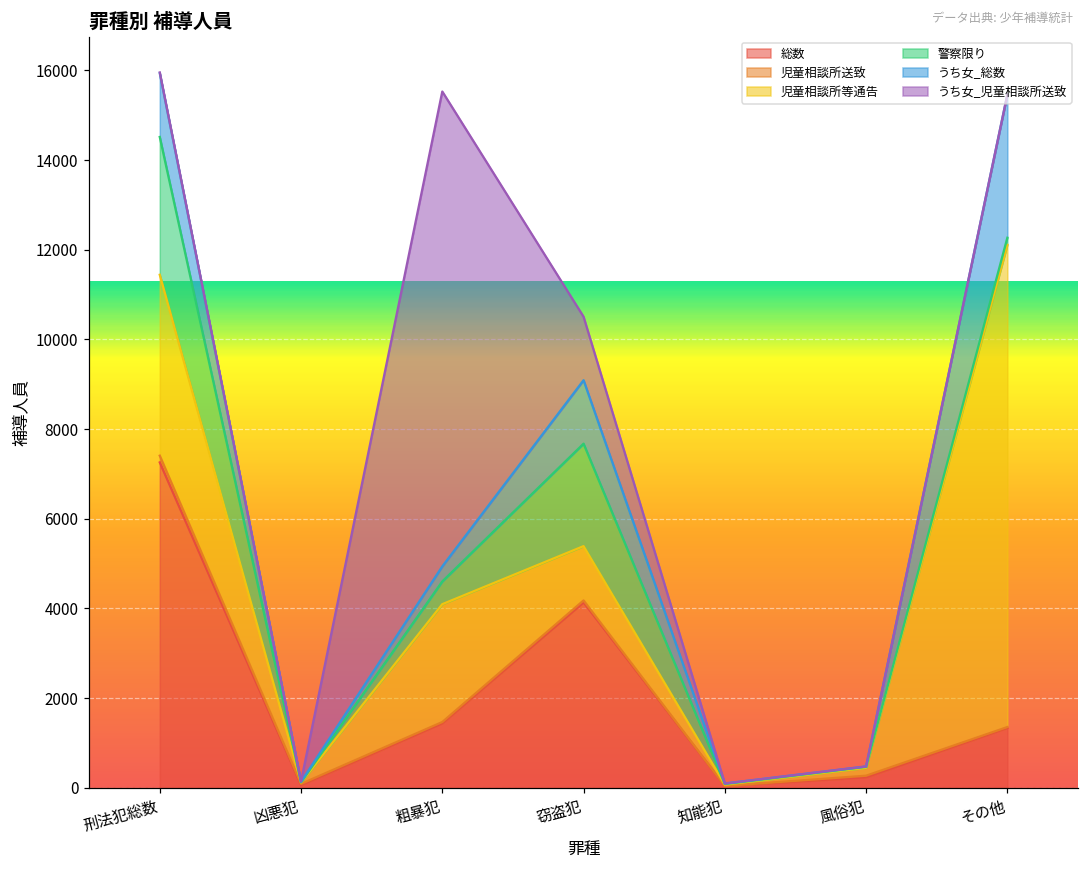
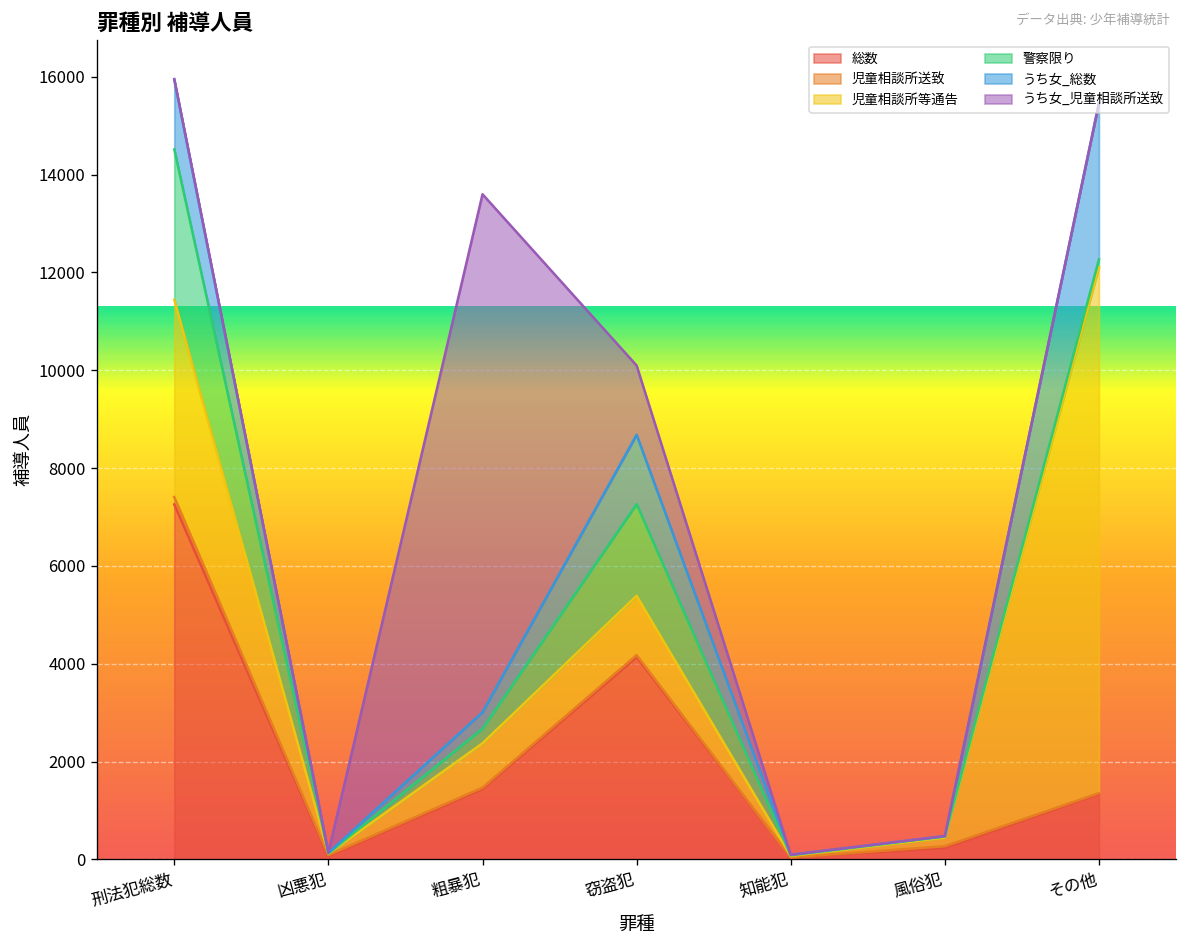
児童相談所等通告, 粗暴犯: 2600 -> 900
警察限り, 粗暴犯: 500 -> 300
警察限り, 窃盗犯: 2300 -> 1900
